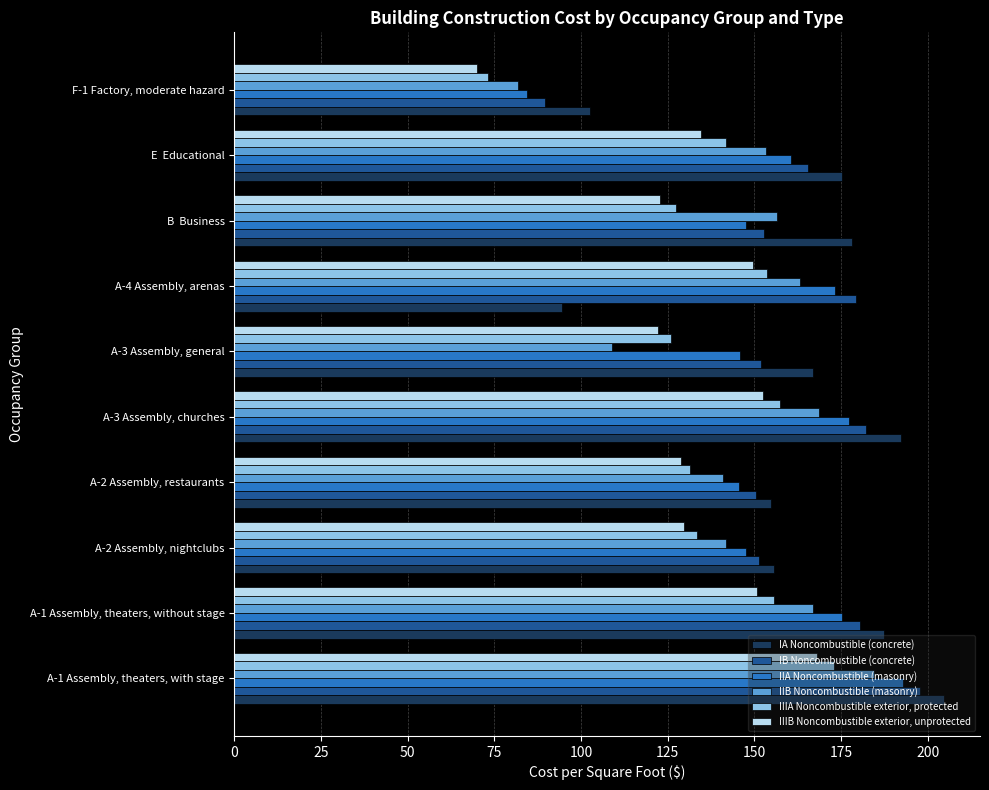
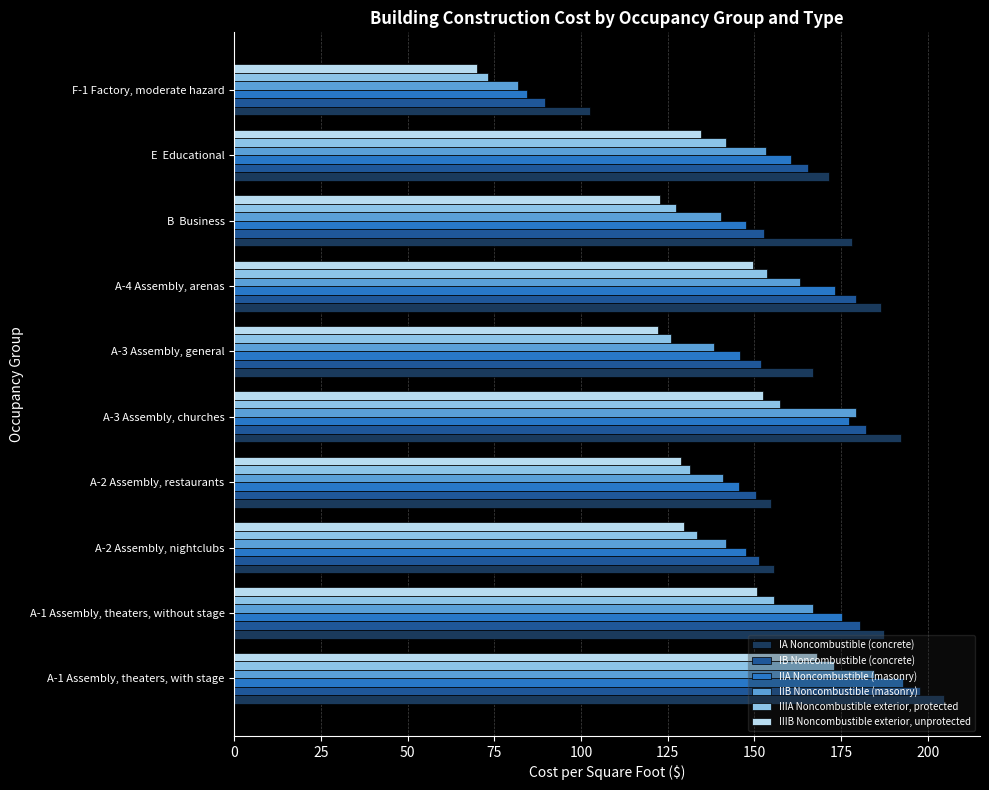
IA Noncombustible (concrete), E Educational: 175 -> 172
IIB Noncombustible (masonry), B Business: 156 -> 140
IA Noncombustible (concrete), A-4 Assembly, arenas: 94 -> 186
IIB Noncombustible (masonry), A-3 Assembly, general: 109 -> 138
IIB Noncombustible (masonry), A-3 Assembly, churches: 169 -> 179
